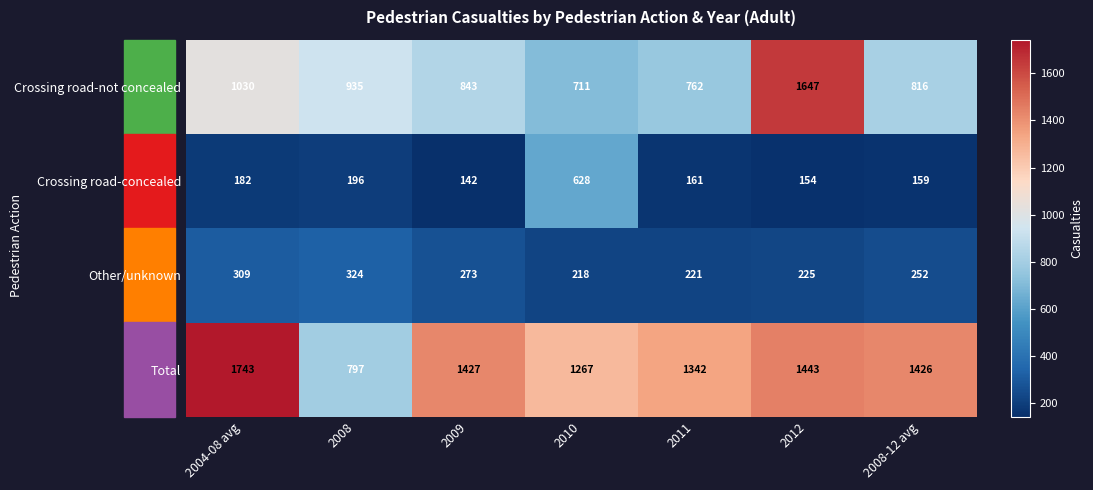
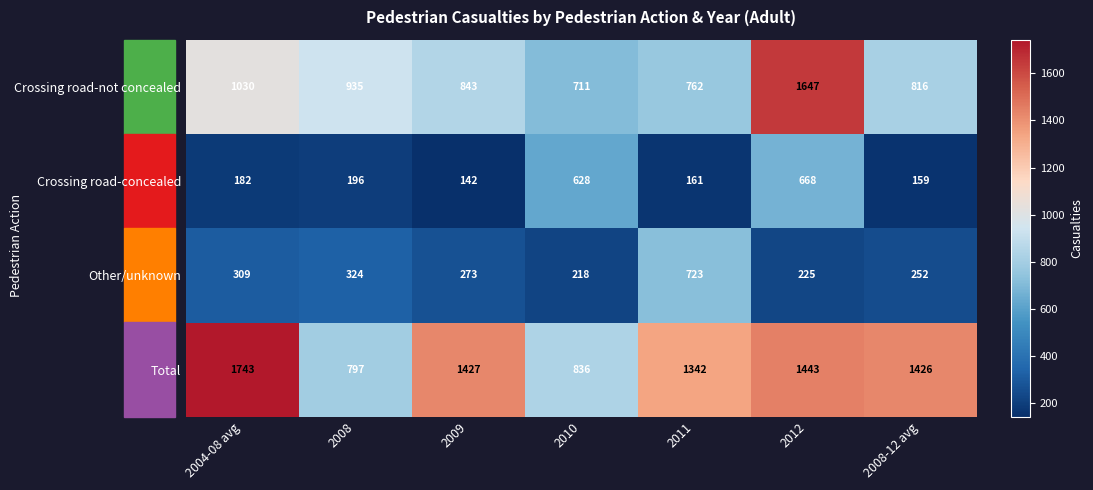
Crossing road-concealed, 2012: 154 -> 668
Other/unknown, 2011: 221 -> 723
Total, 2010: 1267 -> 836
